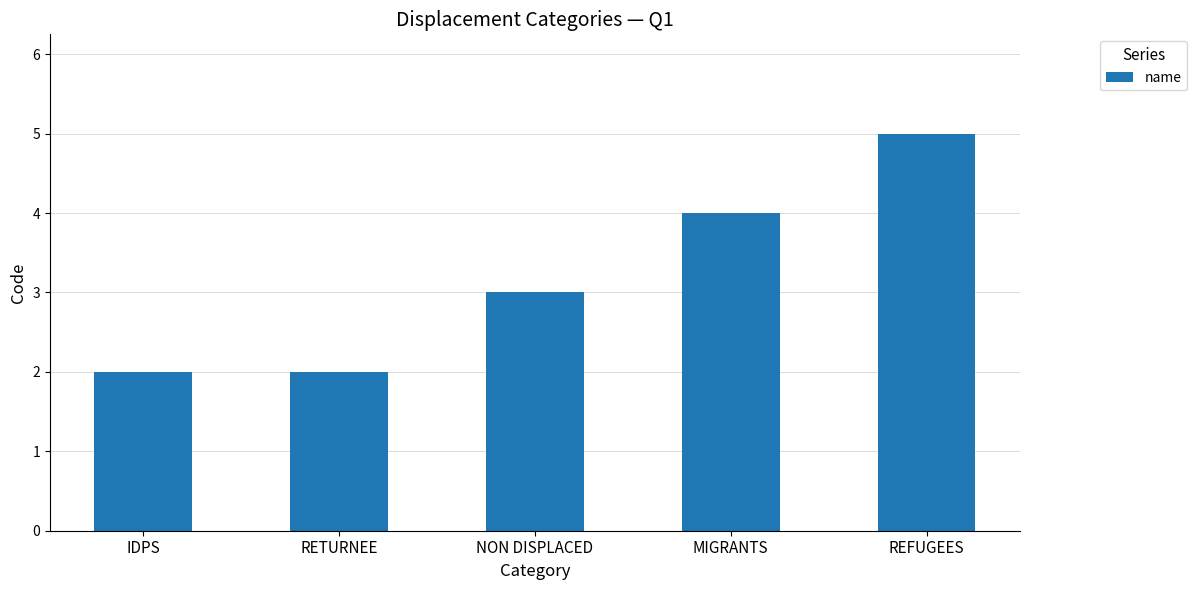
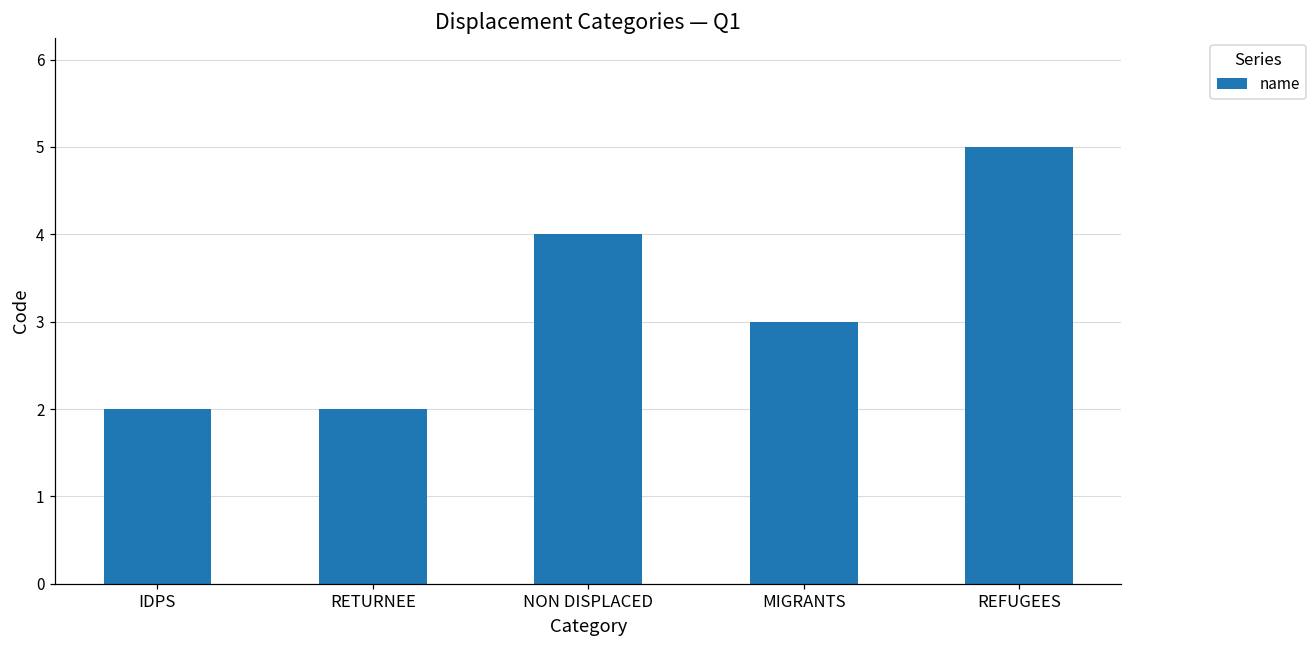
NON DISPLACED: 3 -> 4
MIGRANTS: 4 -> 3
